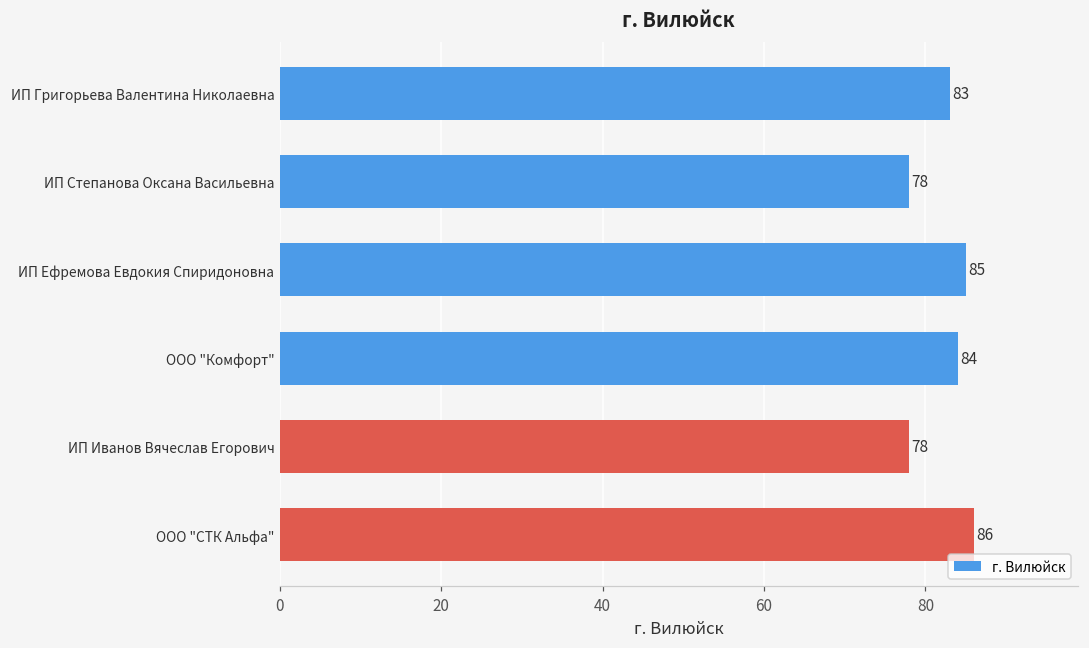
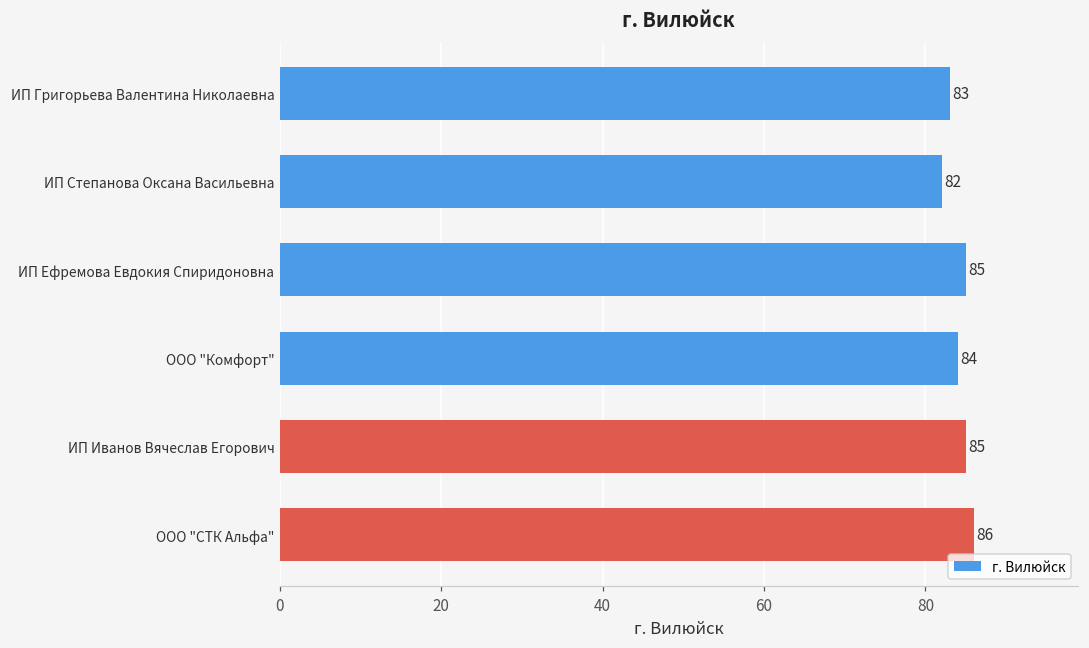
ИП Степанова Оксана Васильевна: 78 -> 82
ИП Иванов Вячеслав Егорович: 78 -> 85
